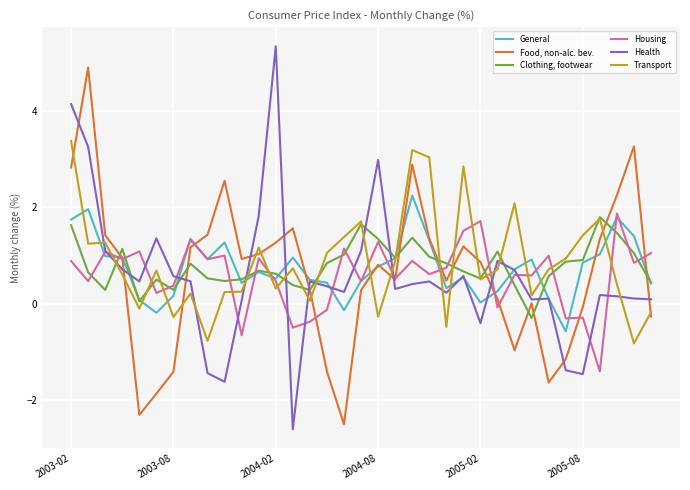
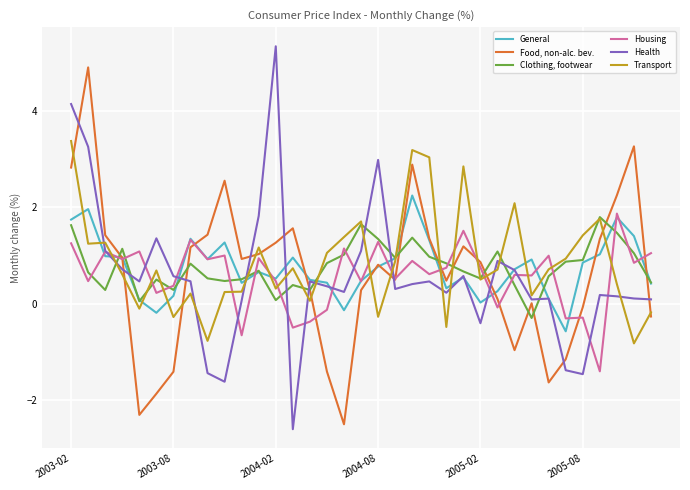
Housing, 2003-02: 0.9 -> 1.3
Clothing, footwear, 2004-02: 0.6 -> 0.1
Housing, 2005-02: 1.7 -> 0.8
